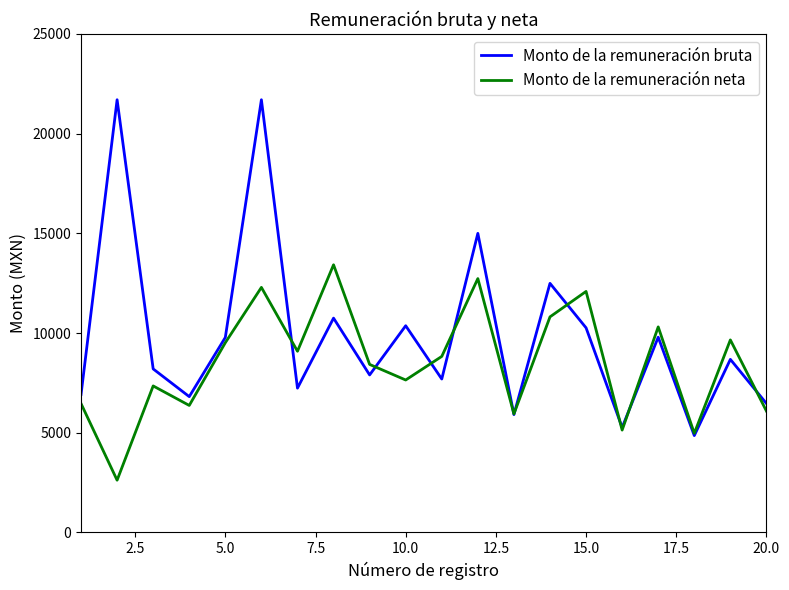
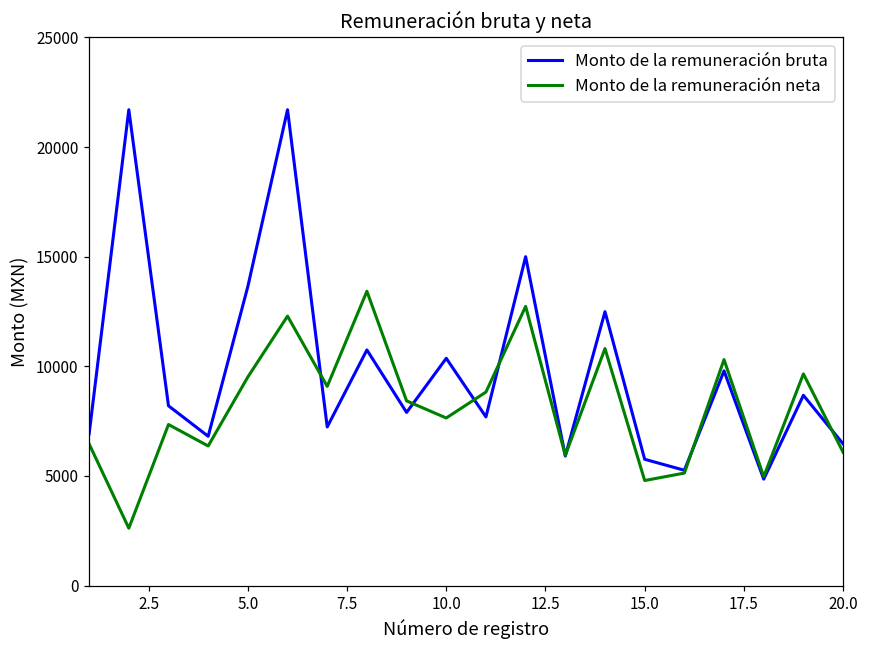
Monto de la remuneración bruta, 5.0: 9800 -> 13600
Monto de la remuneración bruta, 15.0: 10300 -> 5800
Monto de la remuneración neta, 15.0: 12100 -> 4800
